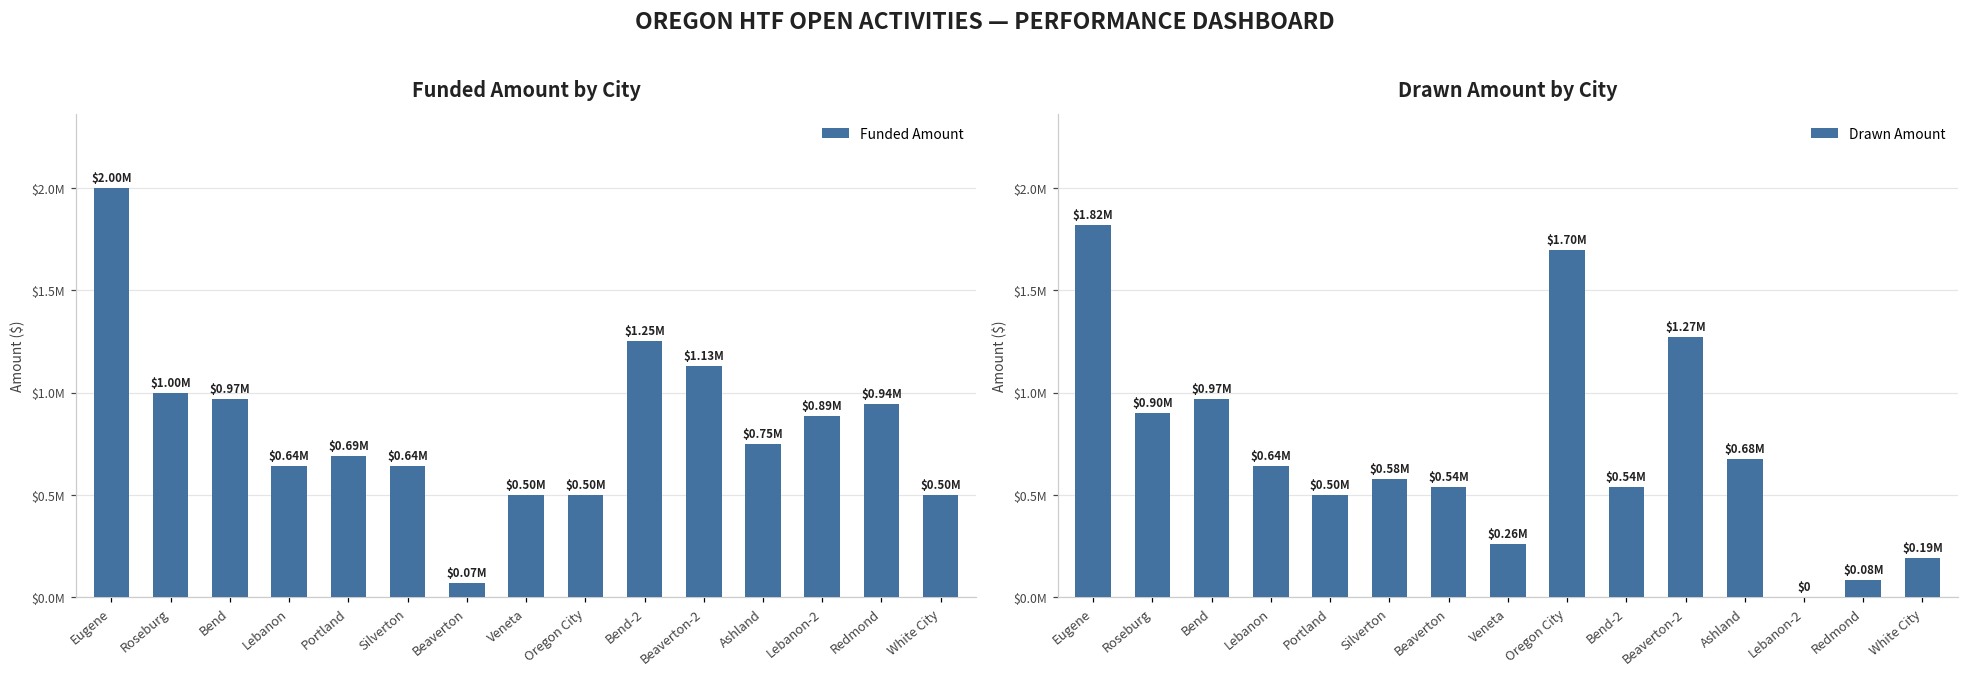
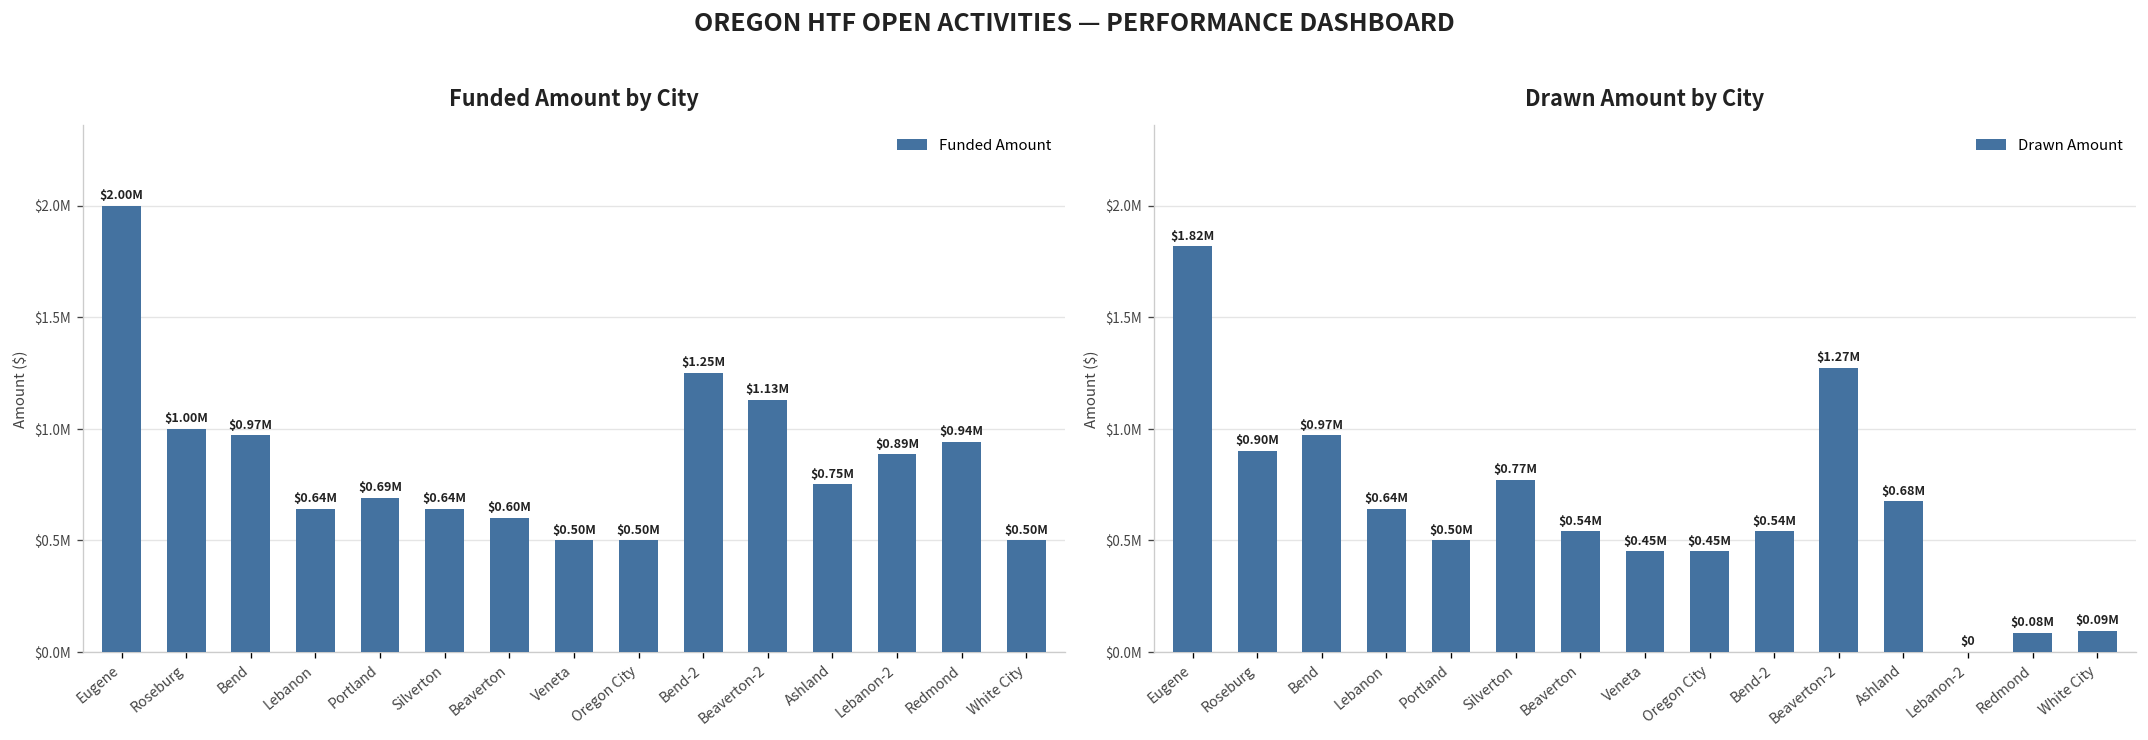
Funded Amount by City, Beaverton: $0.07M -> $0.60M
Drawn Amount by City, Silverton: $0.58M -> $0.77M
Drawn Amount by City, Veneta: $0.26M -> $0.45M
Drawn Amount by City, Oregon City: $1.70M -> $0.45M
Drawn Amount by City, White City: $0.19M -> $0.09M
